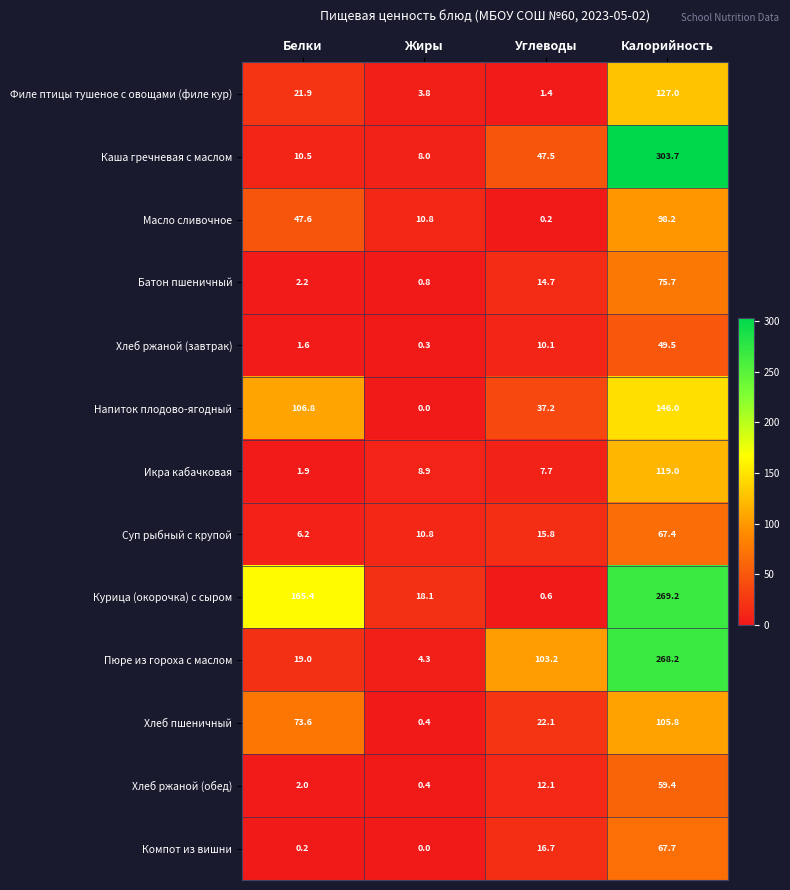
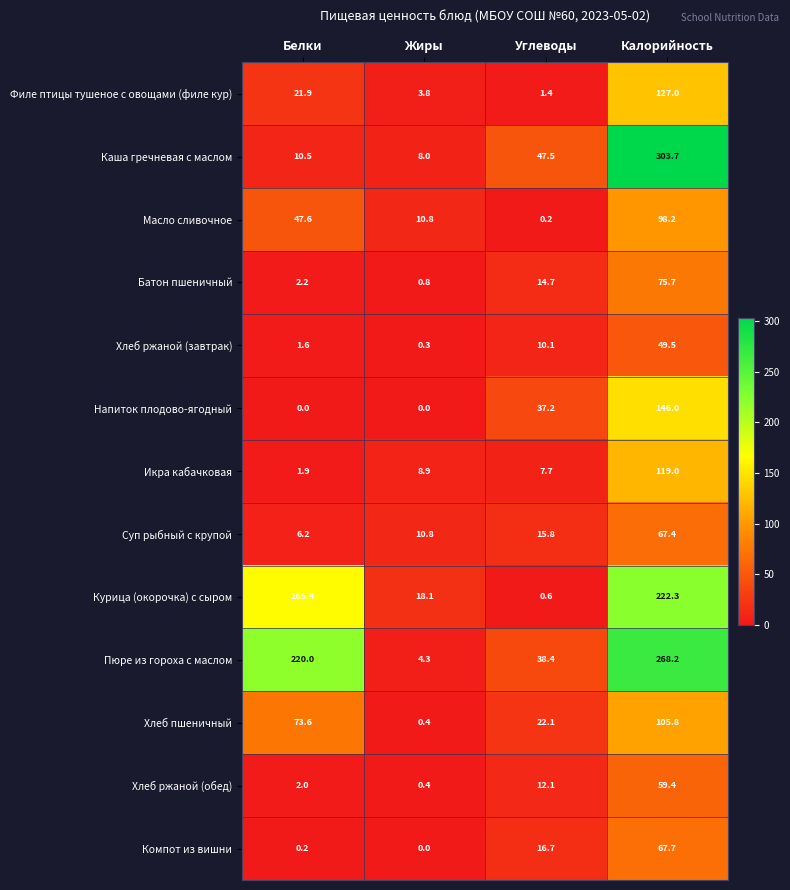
Напиток плодово-ягодный, Белки: 106.8 -> 0.0
Курица (окорочка) с сыром, Калорийность: 269.2 -> 222.3
Пюре из гороха с маслом, Белки: 19.0 -> 220.0
Пюре из гороха с маслом, Углеводы: 103.2 -> 38.4
